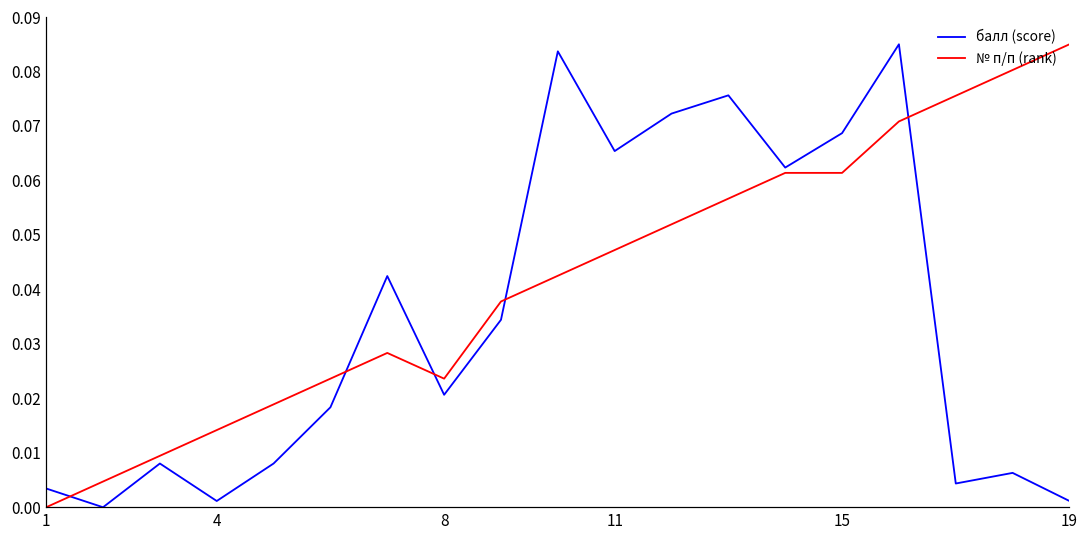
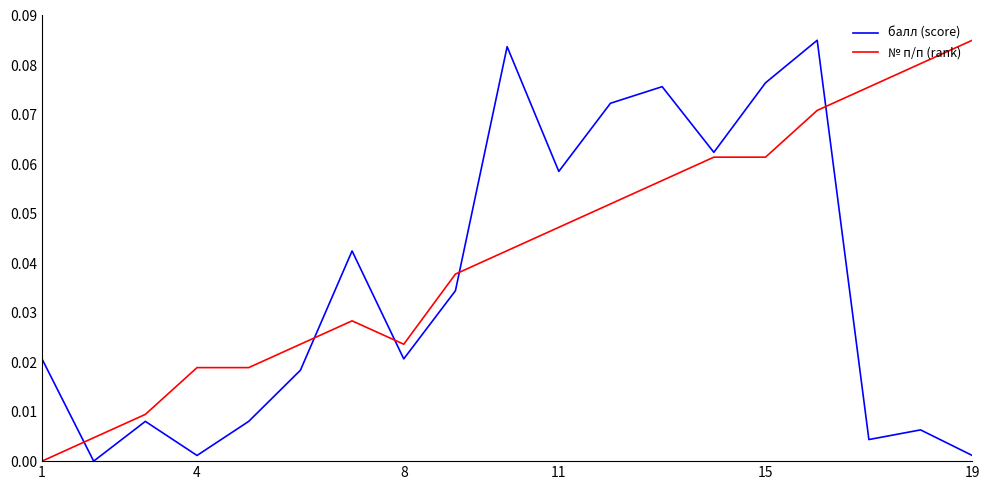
балл (score), 1: 0.003 -> 0.021
№ п/п (rank), 4: 0.014 -> 0.019
балл (score), 11: 0.065 -> 0.059
балл (score), 15: 0.069 -> 0.076
